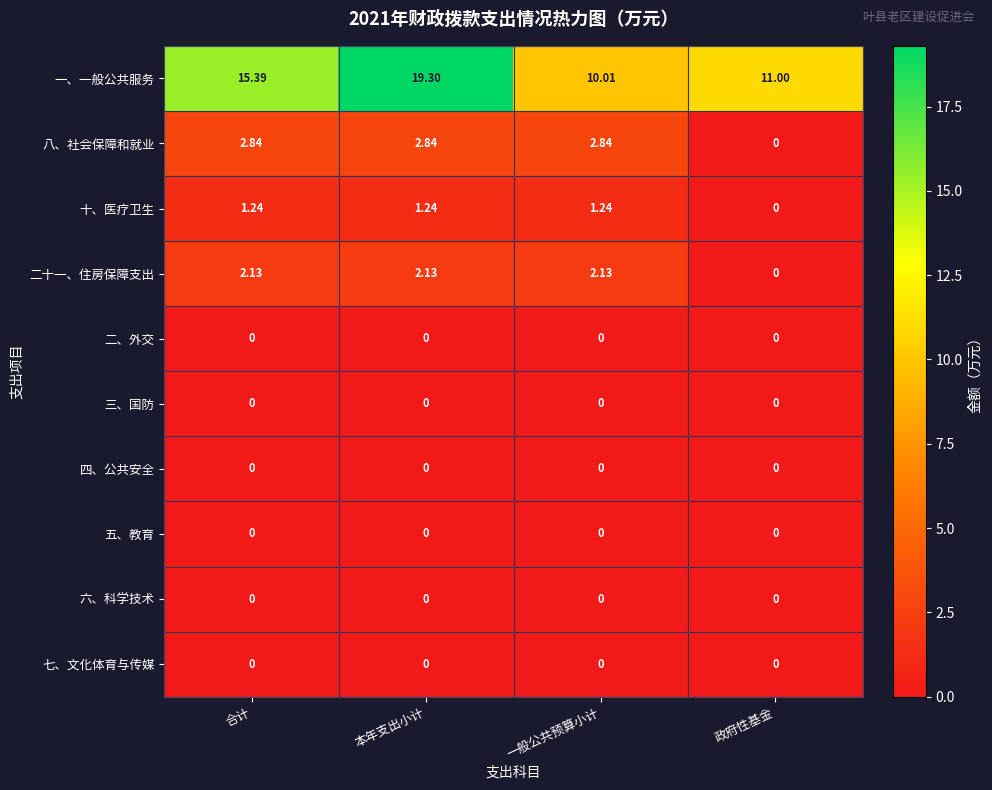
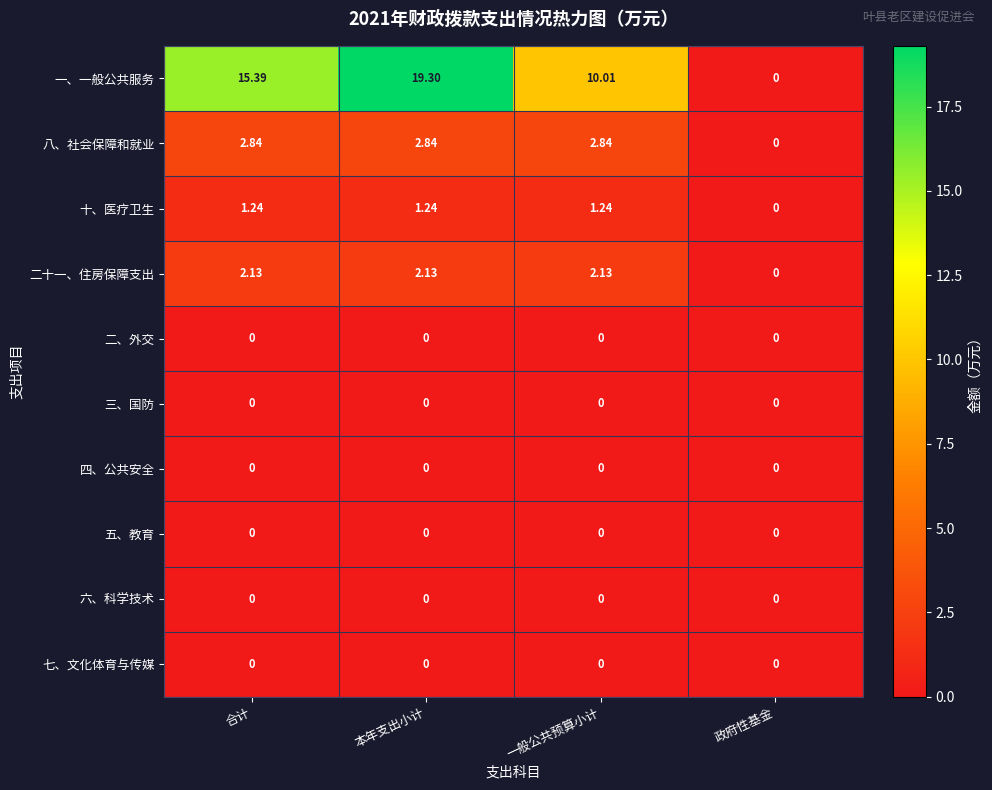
一、一般公共服务, 政府性基金: 11.00 -> 0
